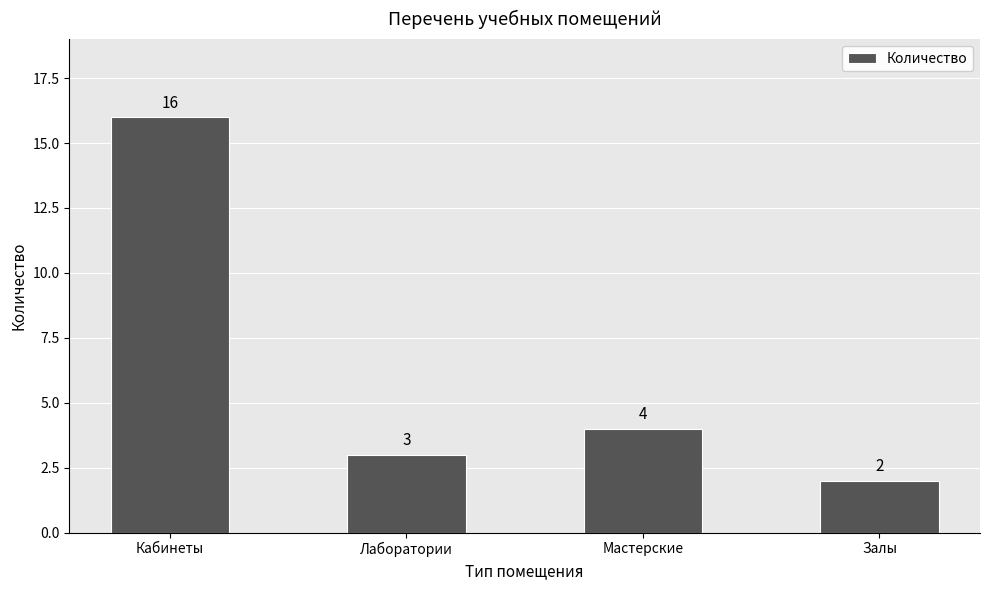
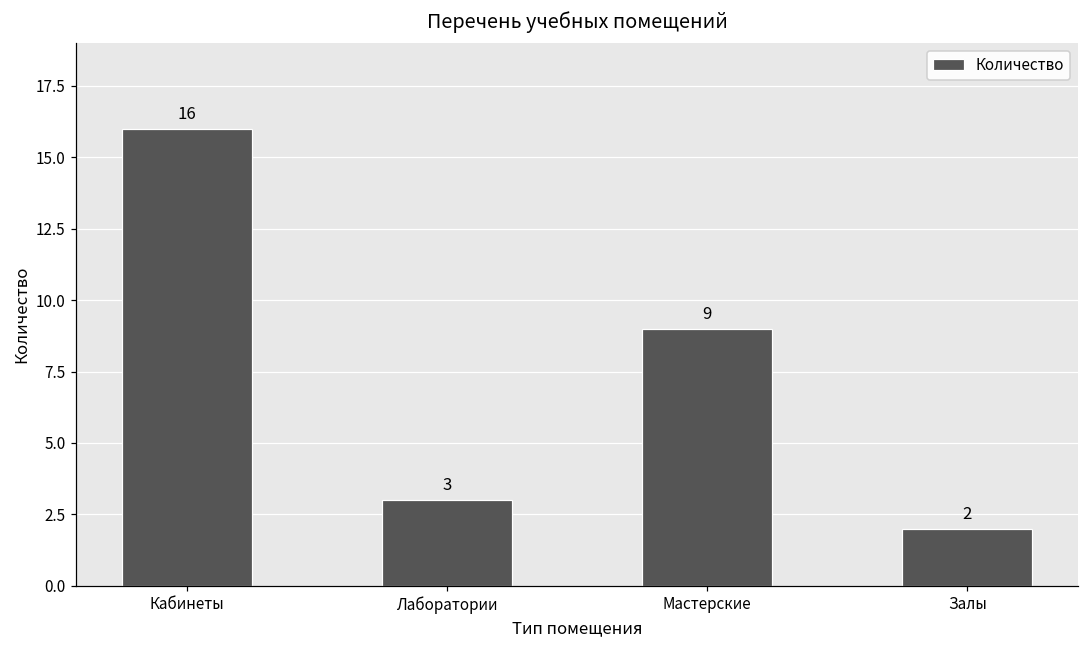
Мастерские: 4 -> 9
